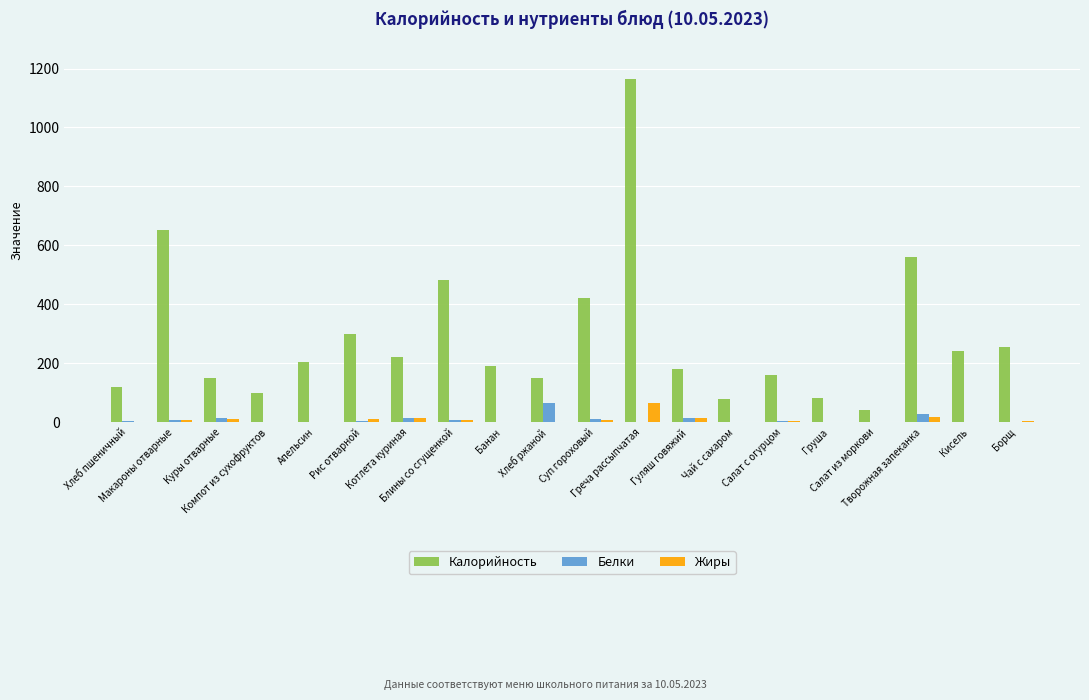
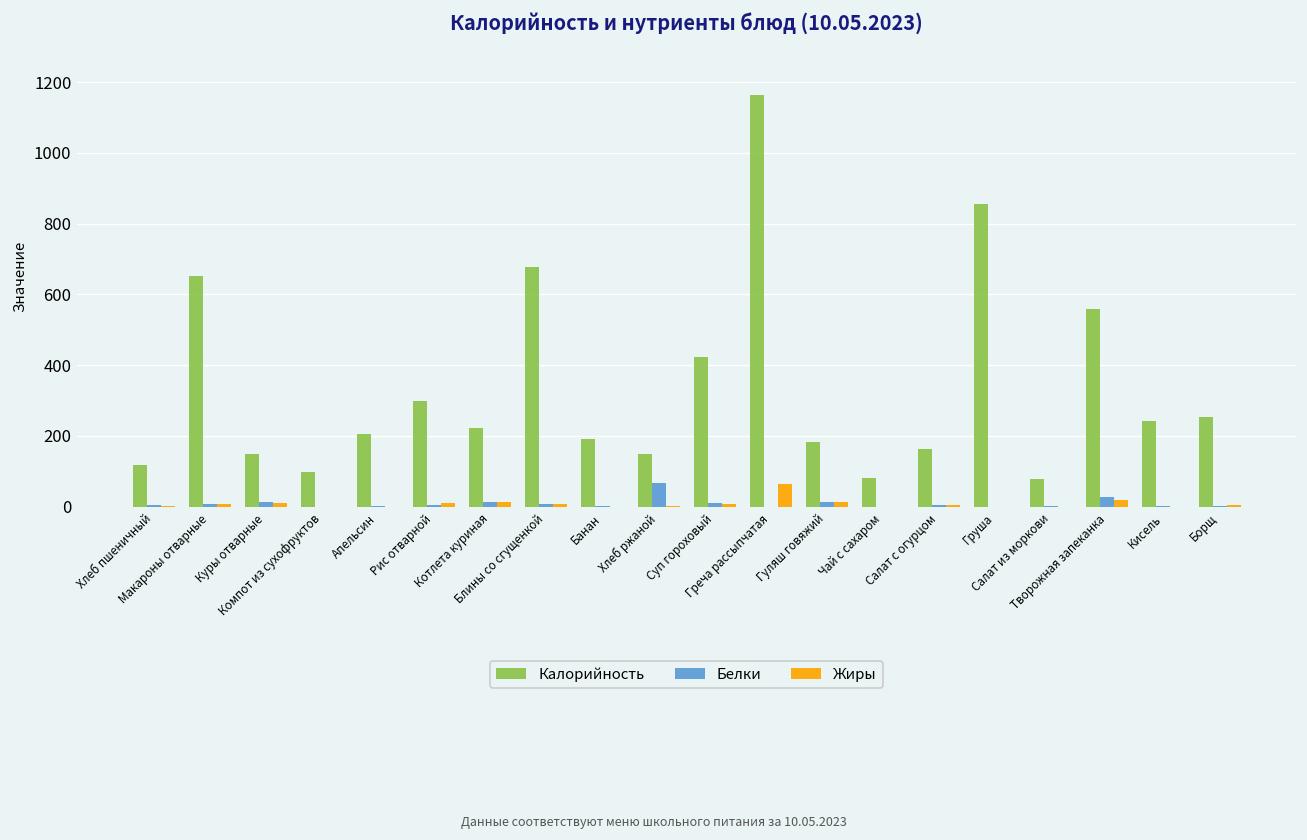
Калорийность, Блины со сгущенкой: 480 -> 680
Калорийность, Груша: 80 -> 860
Калорийность, Салат из моркови: 40 -> 80
